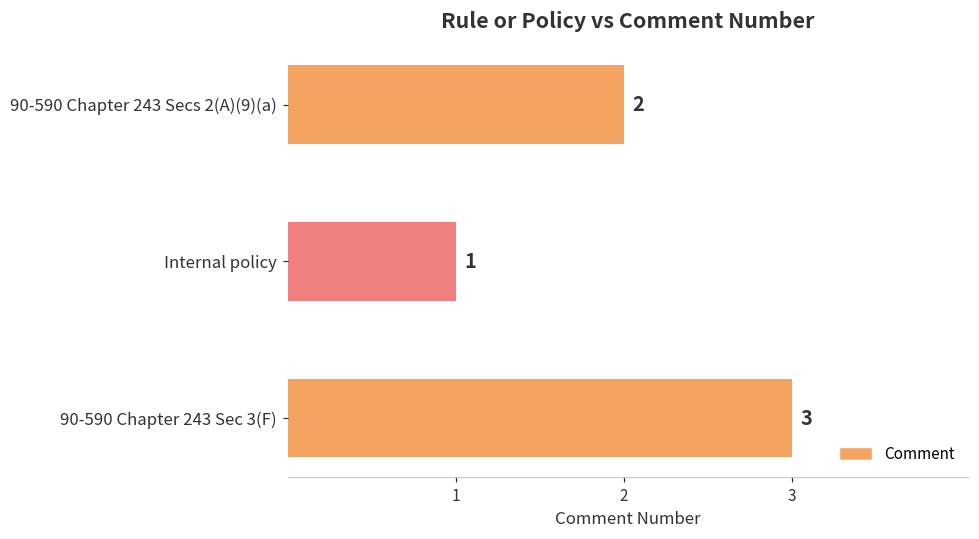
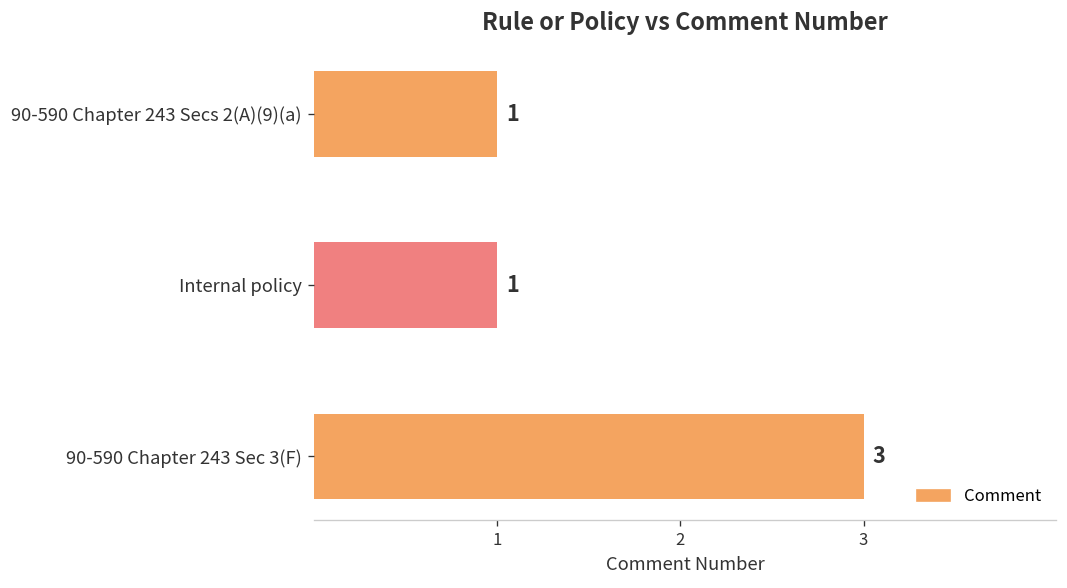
90-590 Chapter 243 Secs 2(A)(9)(a): 2 -> 1
